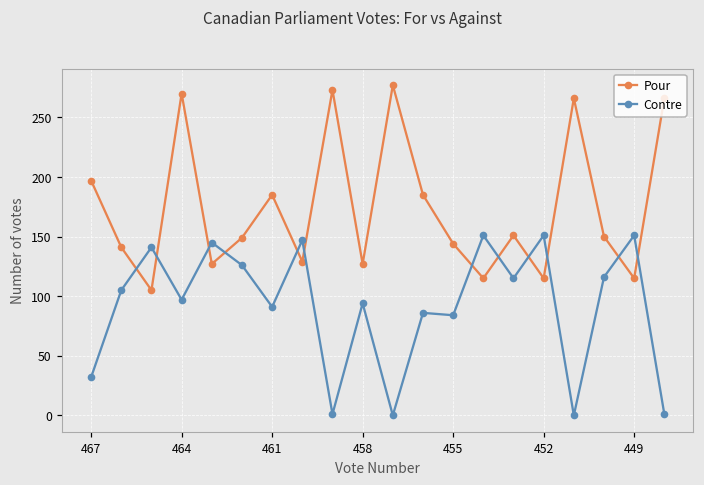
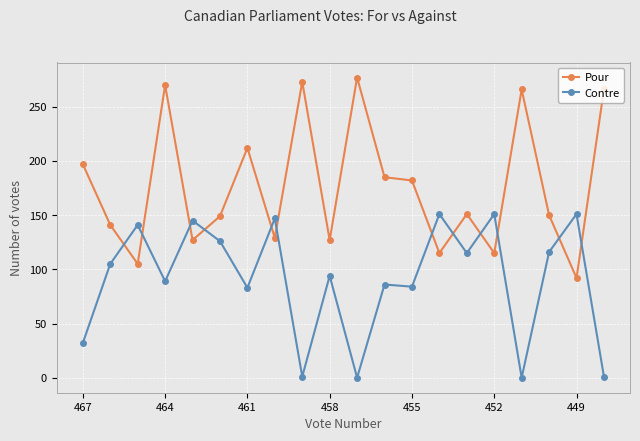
Contre, 464: 97 -> 89
Pour, 461: 185 -> 212
Contre, 461: 91 -> 83
Pour, 455: 144 -> 182
Pour, 449: 115 -> 92
